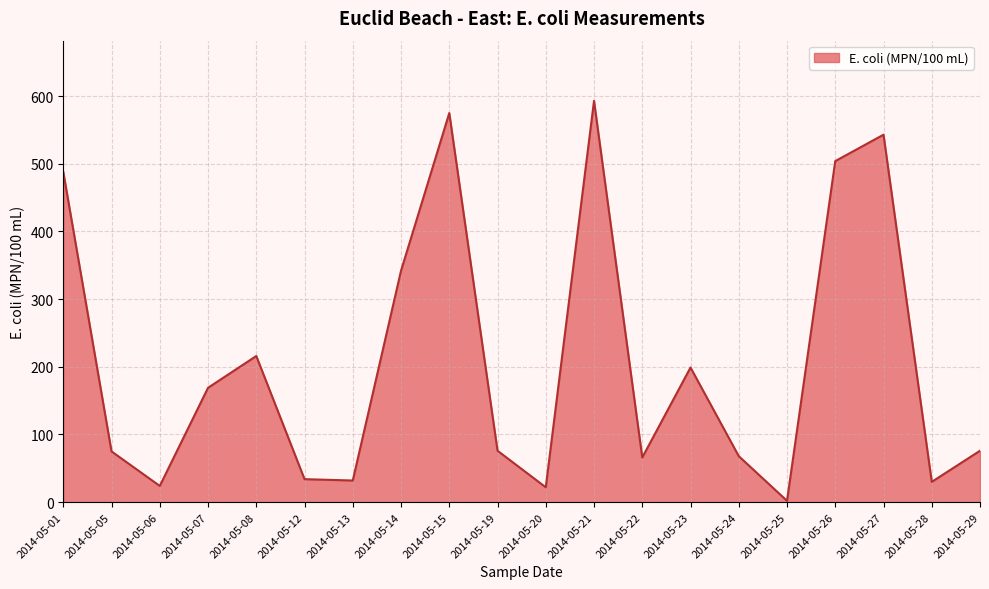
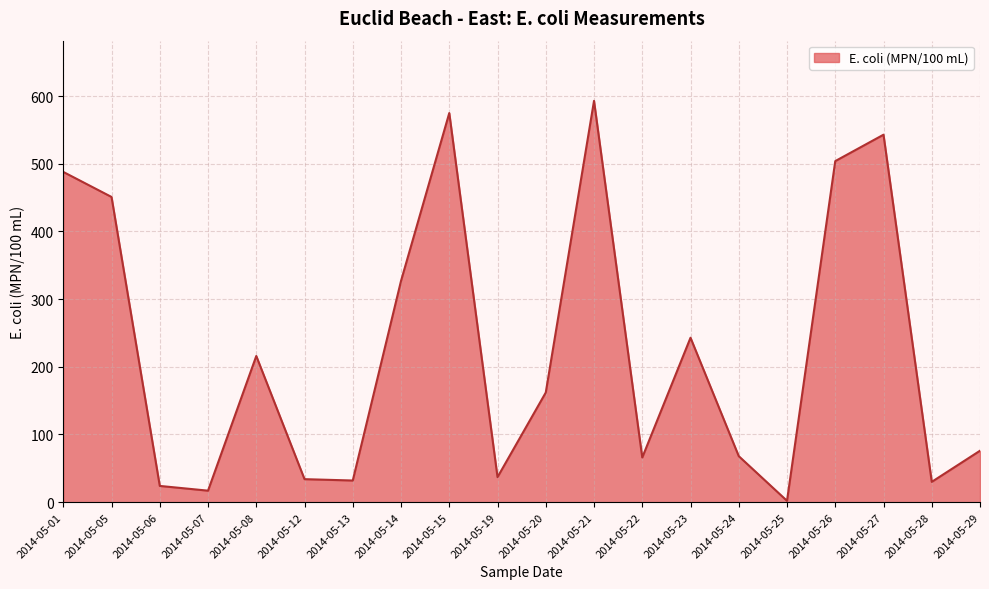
2014-05-05: 80 -> 450
2014-05-07: 170 -> 20
2014-05-14: 340 -> 330
2014-05-19: 80 -> 40
2014-05-20: 20 -> 160
2014-05-23: 200 -> 240
